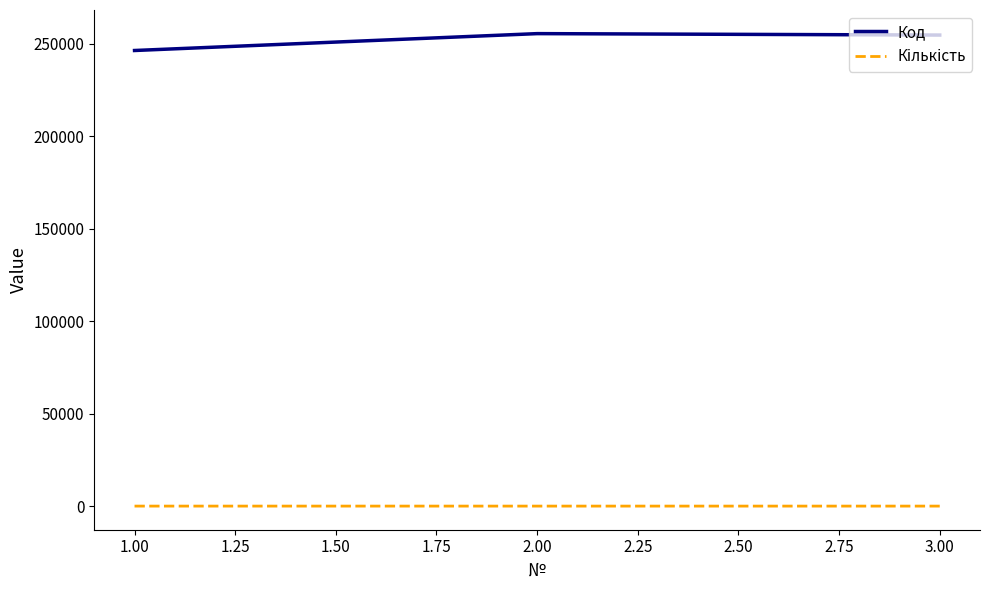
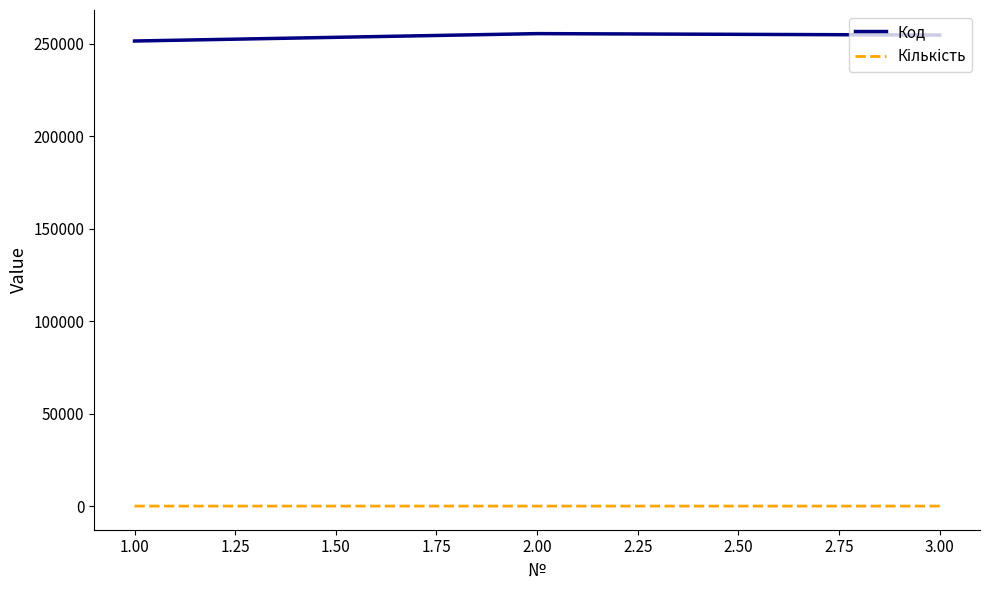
Код, 1.00: 246000 -> 251000
